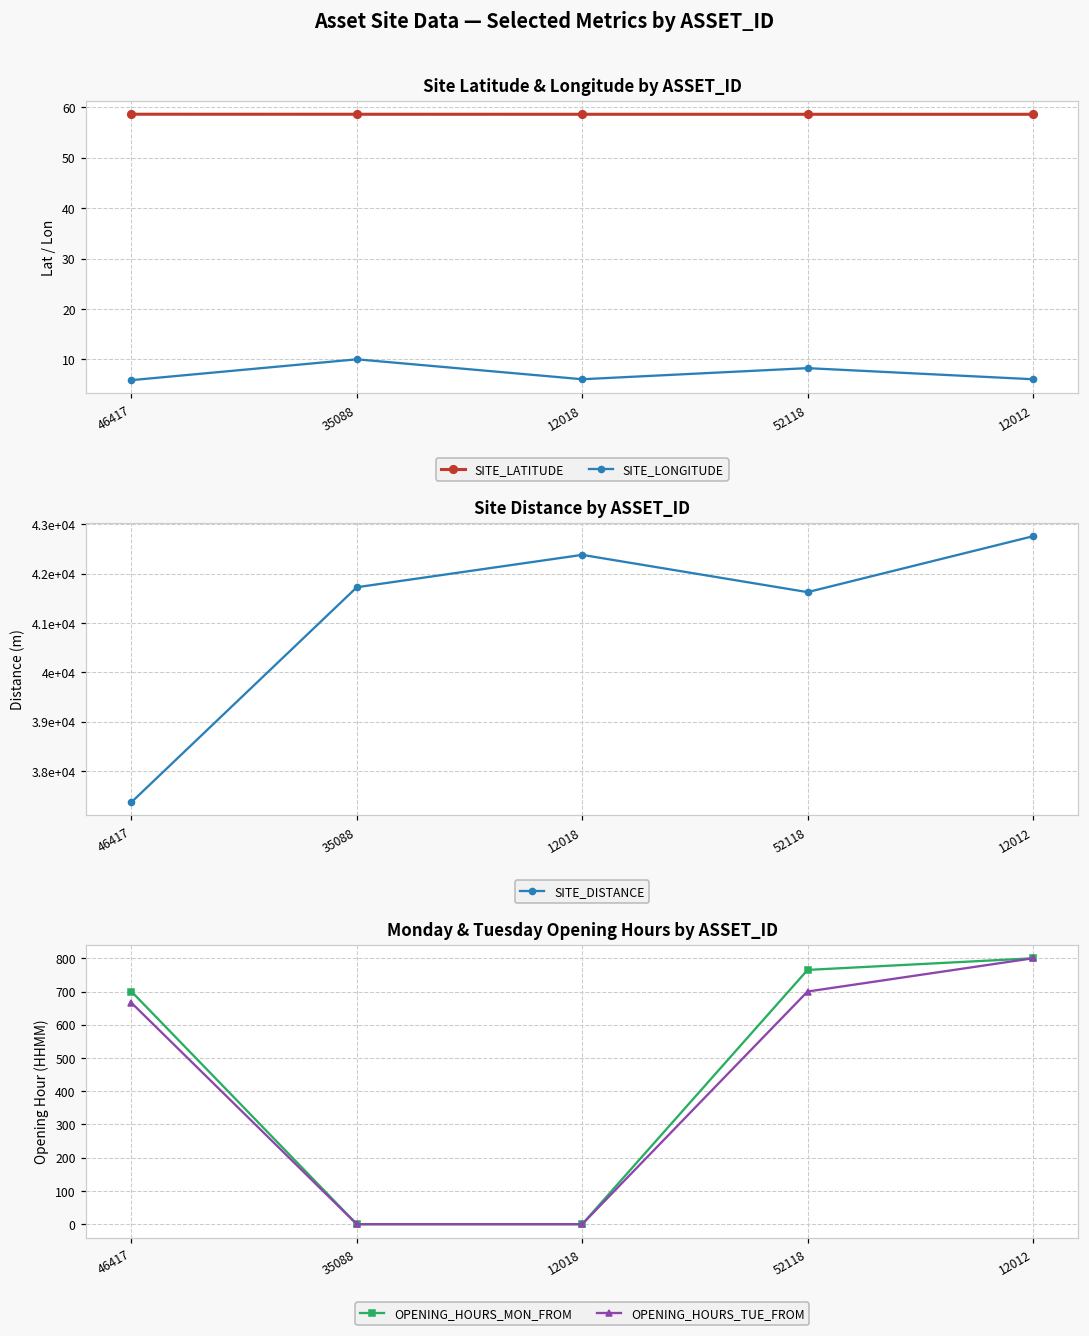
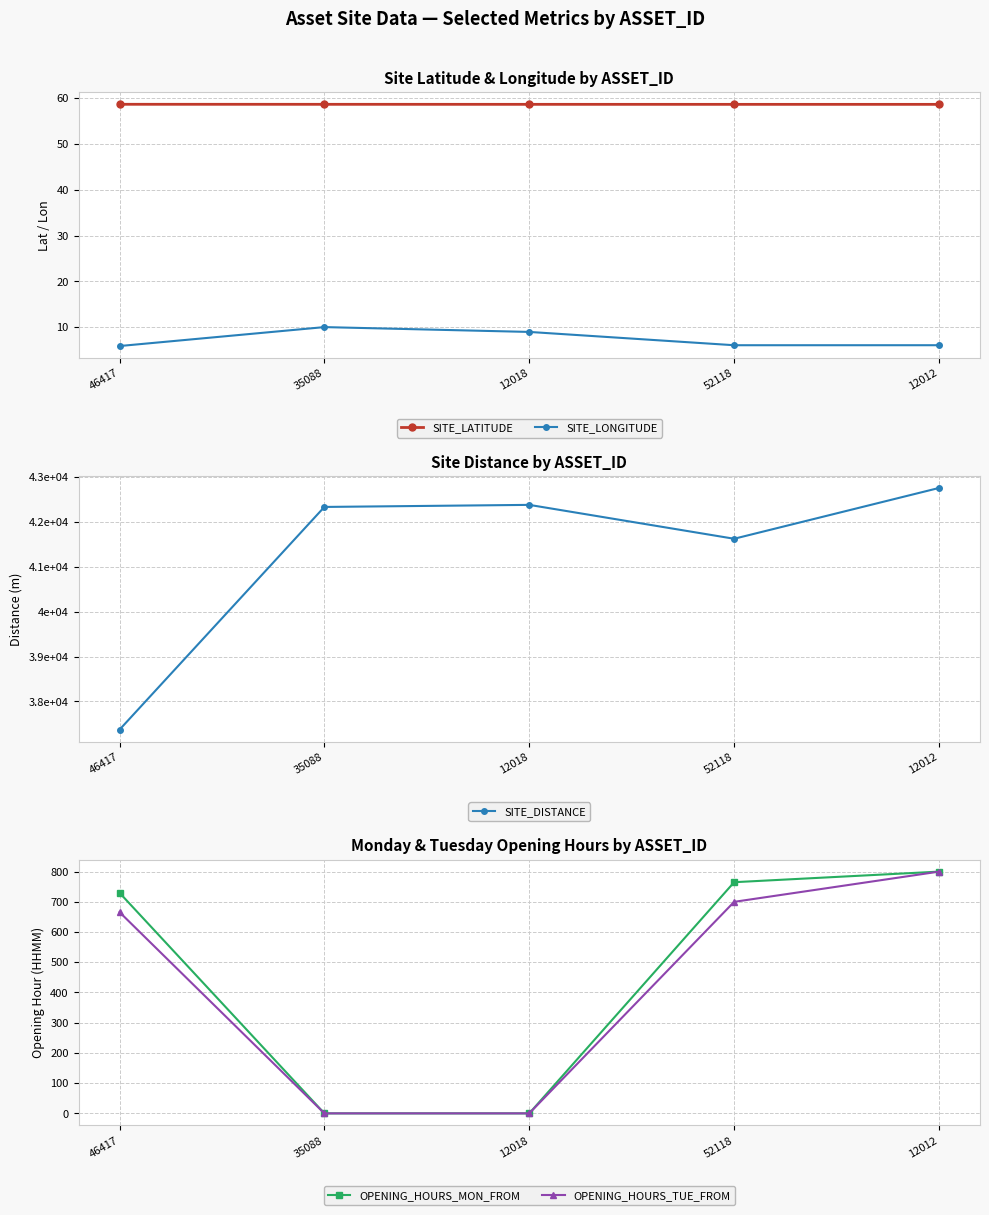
Site Latitude & Longitude by ASSET_ID, SITE_LONGITUDE, 12018: 6 -> 9
Site Latitude & Longitude by ASSET_ID, SITE_LONGITUDE, 52118: 8 -> 6
Site Distance by ASSET_ID, 35088: 41700 -> 42300
Monday & Tuesday Opening Hours by ASSET_ID, OPENING_HOURS_MON_FROM, 46417: 700 -> 730
